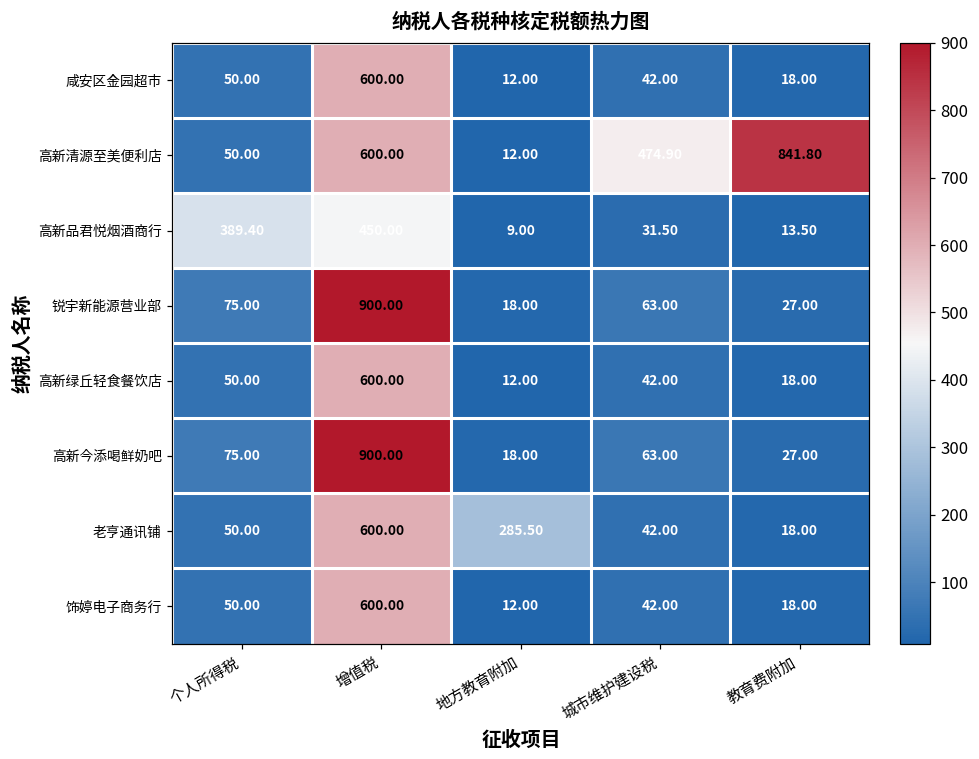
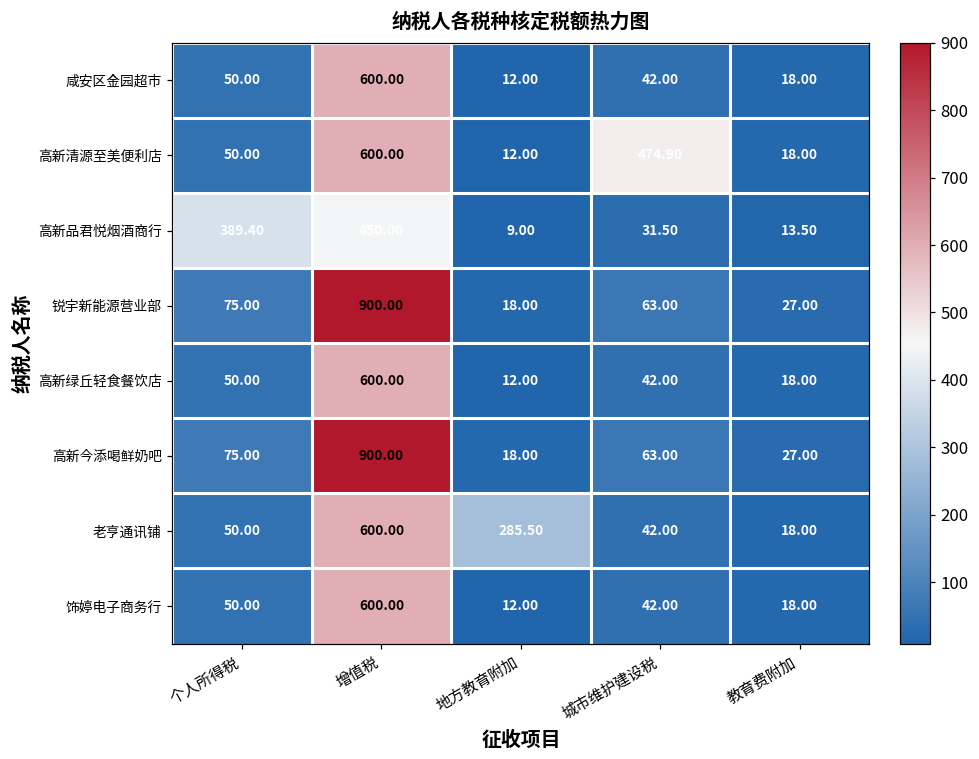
高新清源至美便利店, 教育费附加: 841.80 -> 18.00
